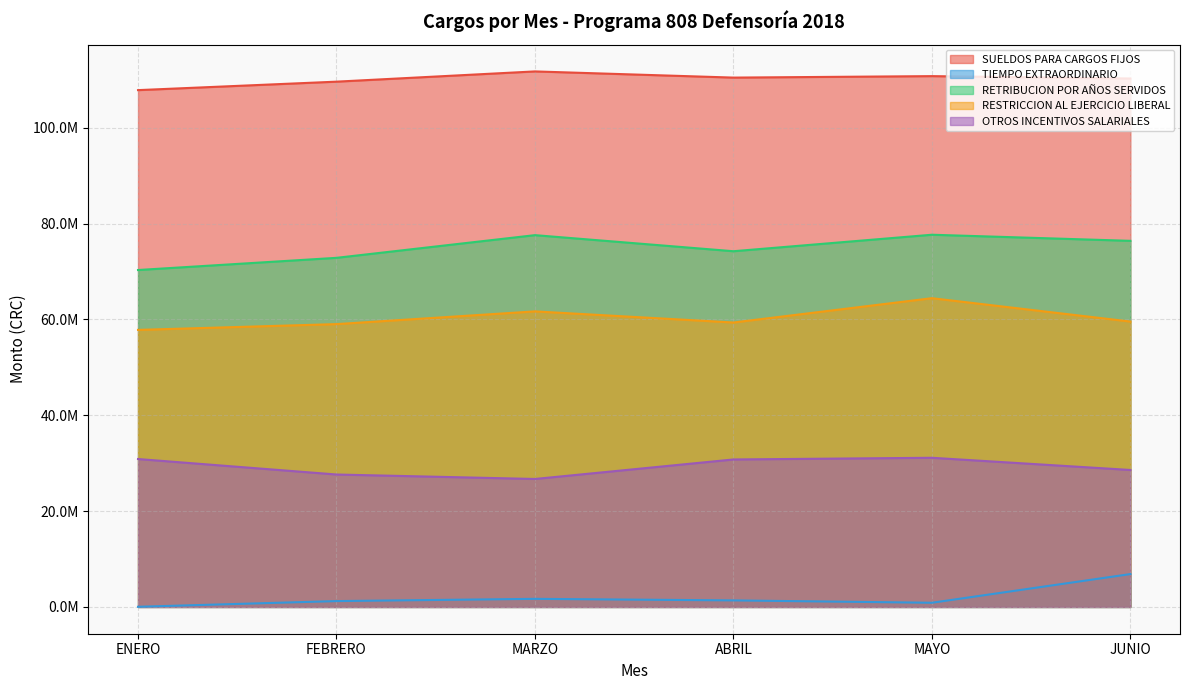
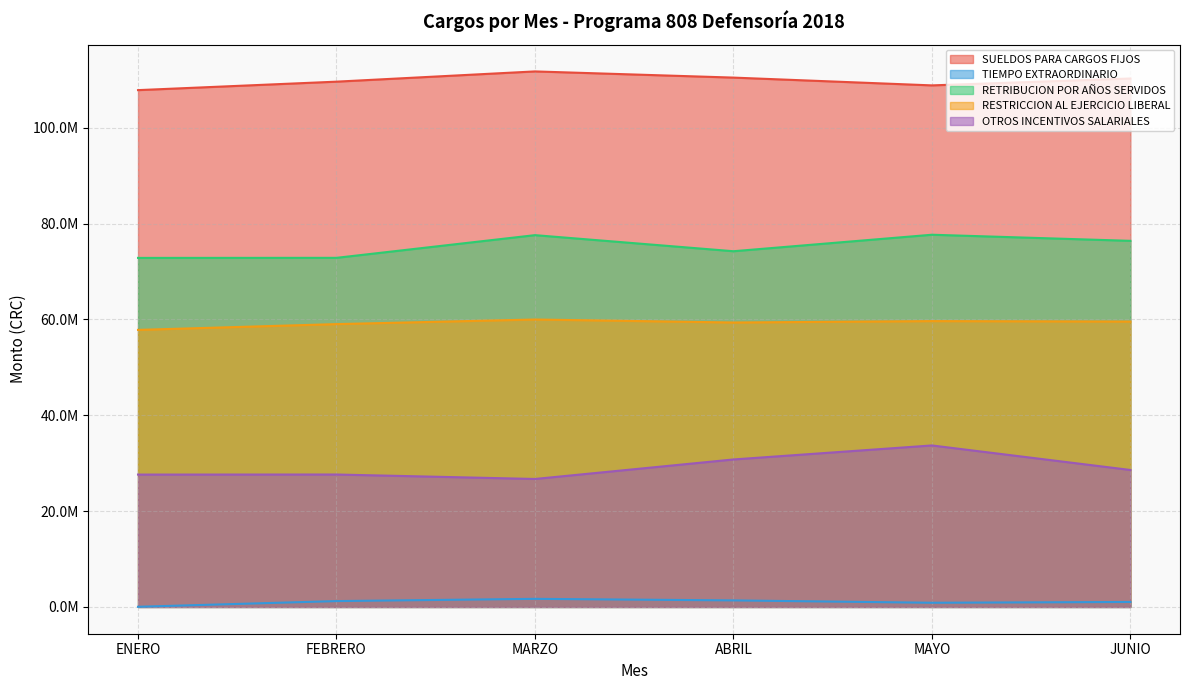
RETRIBUCION POR AÑOS SERVIDOS, ENERO: 70000000 -> 73000000
OTROS INCENTIVOS SALARIALES, ENERO: 31000000 -> 28000000
RESTRICCION AL EJERCICIO LIBERAL, MARZO: 62000000 -> 60000000
SUELDOS PARA CARGOS FIJOS, MAYO: 111000000 -> 109000000
RESTRICCION AL EJERCICIO LIBERAL, MAYO: 64000000 -> 60000000
OTROS INCENTIVOS SALARIALES, MAYO: 31000000 -> 34000000
TIEMPO EXTRAORDINARIO, JUNIO: 7000000 -> 1000000
